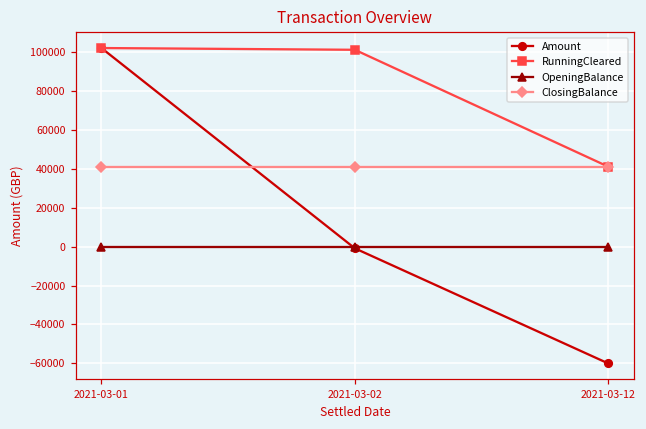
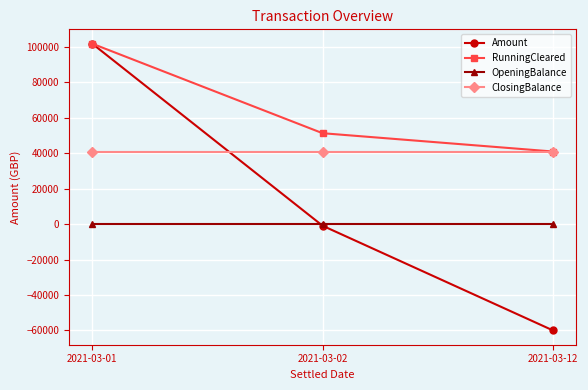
RunningCleared, 2021-03-02: 101000 -> 51000
